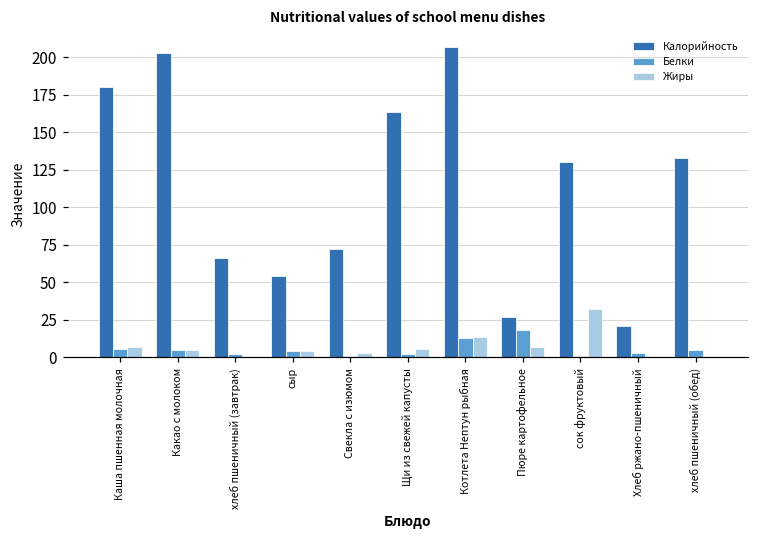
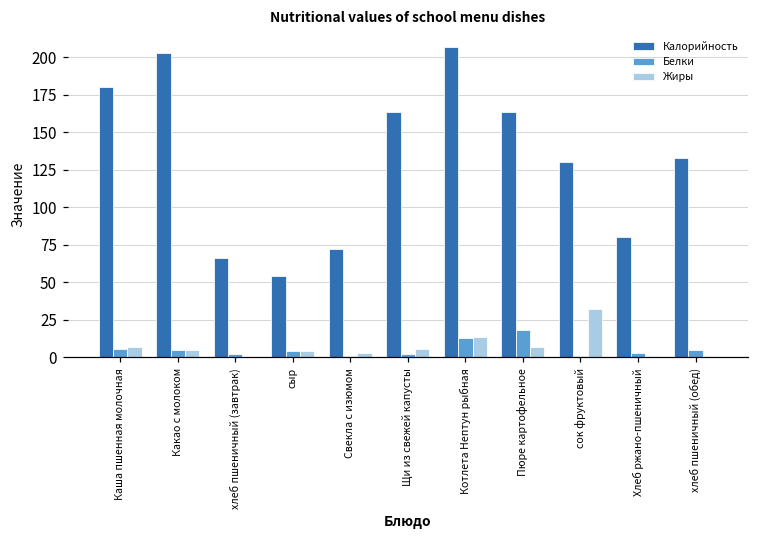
Калорийность, Пюре картофельное: 27 -> 164
Калорийность, Хлеб ржано-пшеничный: 21 -> 80
